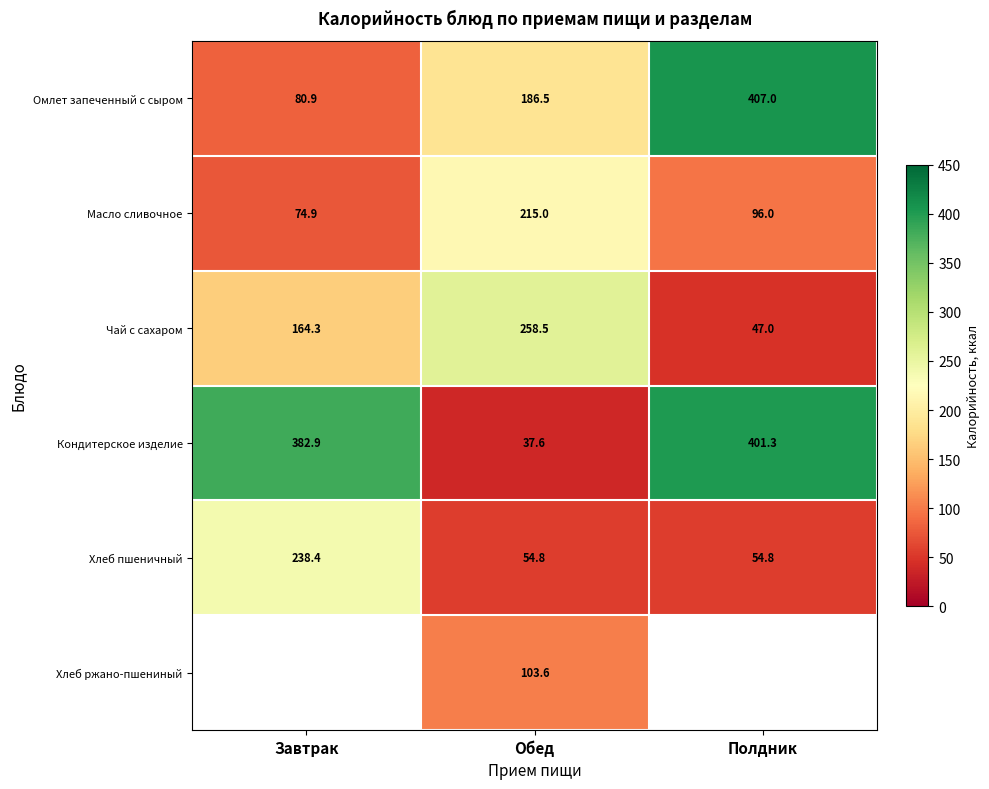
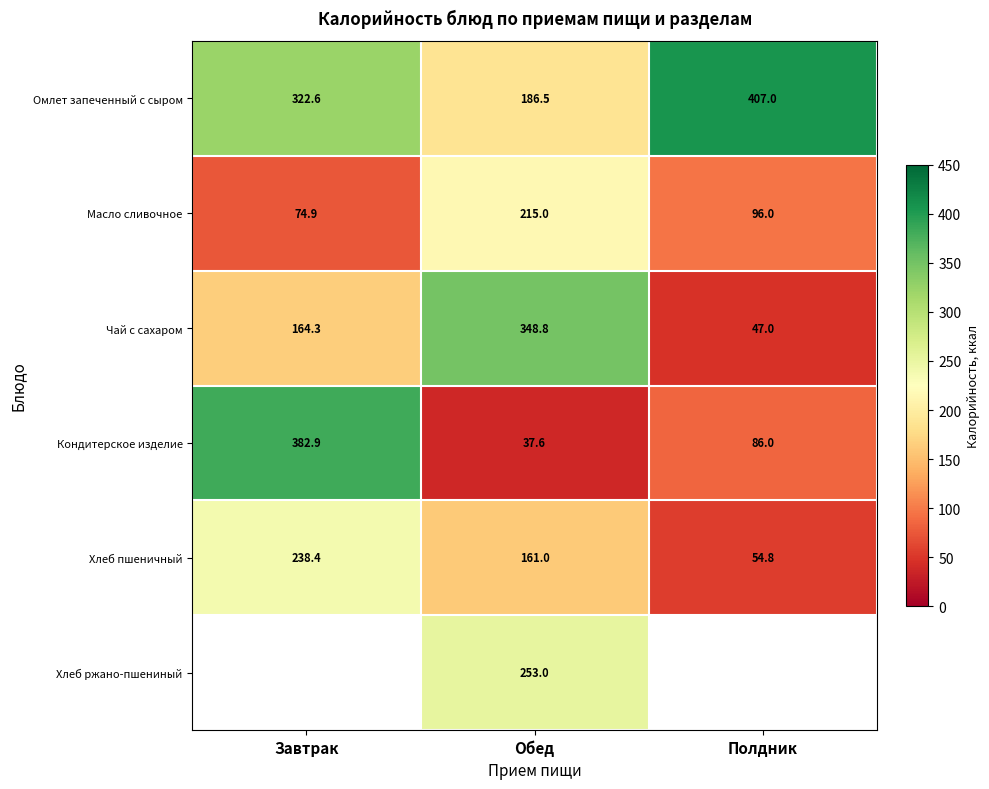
Омлет запеченный с сыром, Завтрак: 80.9 -> 322.6
Чай с сахаром, Обед: 258.5 -> 348.8
Кондитерское изделие, Полдник: 401.3 -> 86.0
Хлеб пшеничный, Обед: 54.8 -> 161.0
Хлеб ржано-пшениный, Обед: 103.6 -> 253.0
